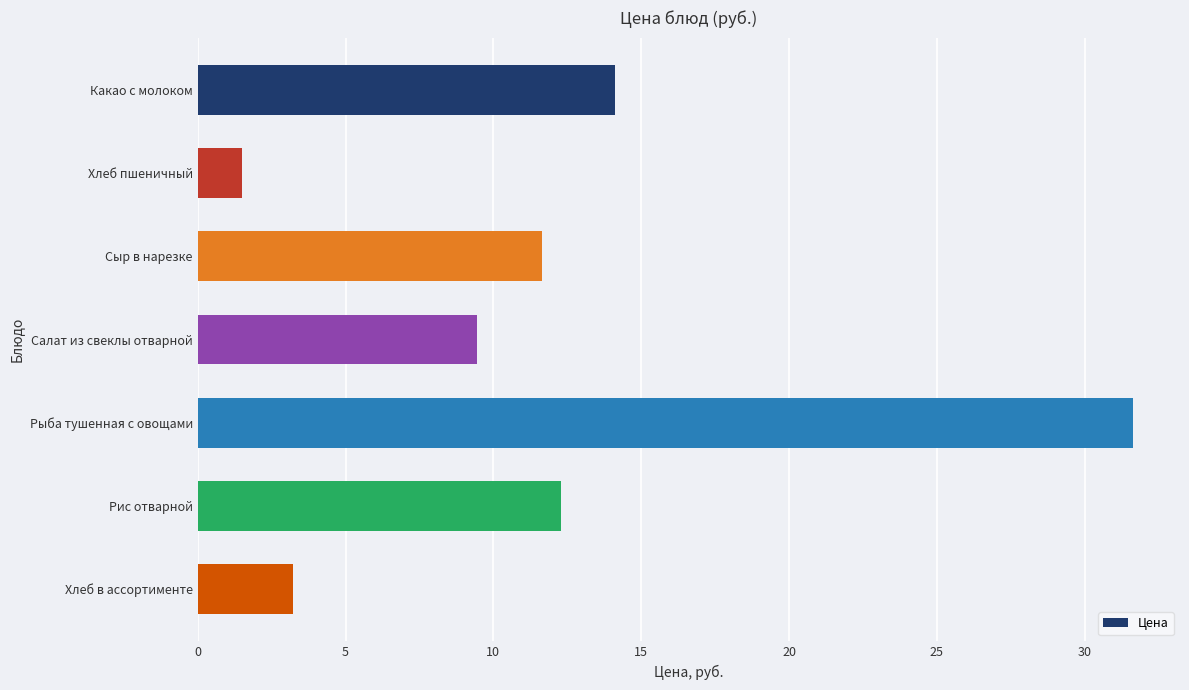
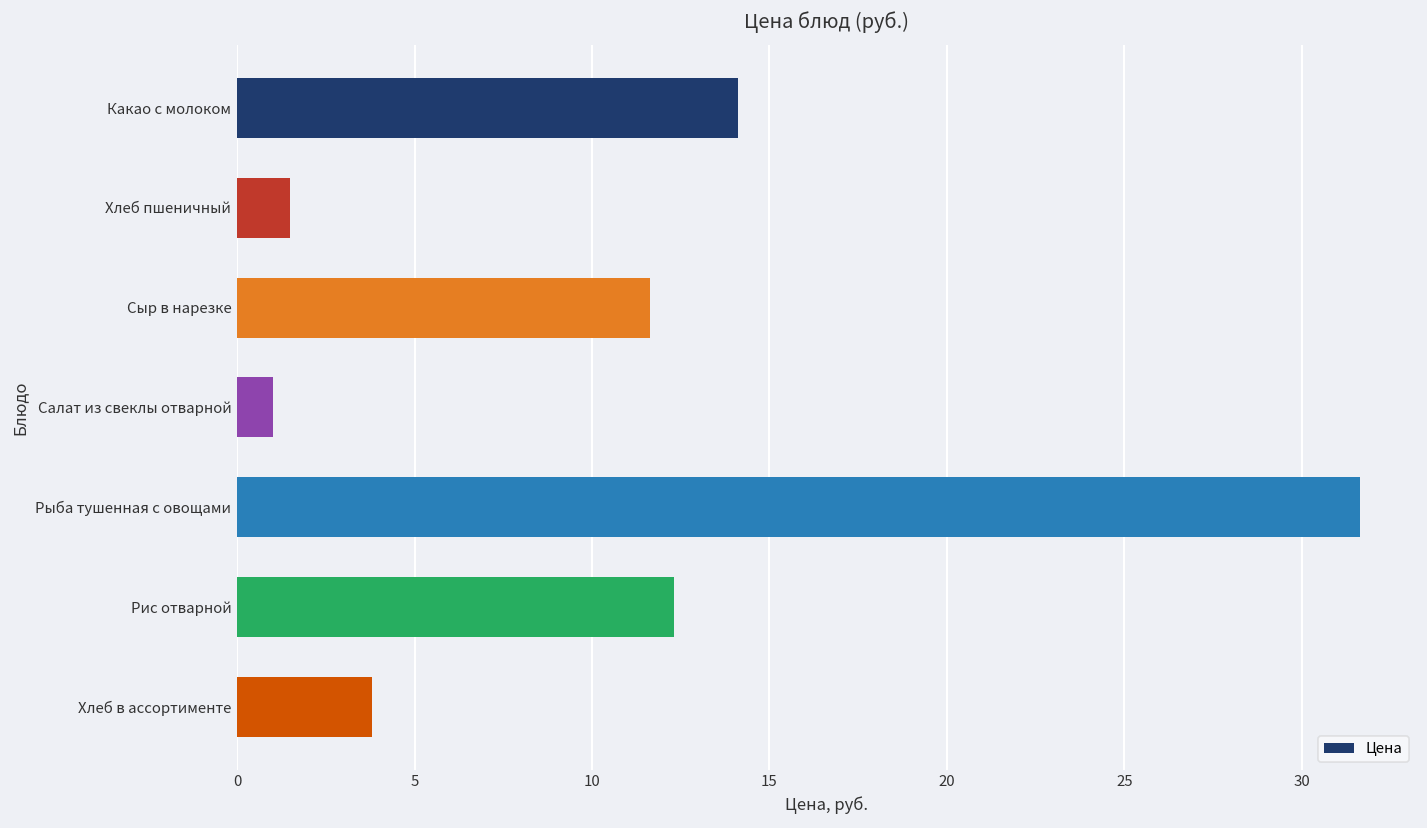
Салат из свеклы отварной: 9.5 -> 1.0
Хлеб в ассортименте: 3.2 -> 3.8
